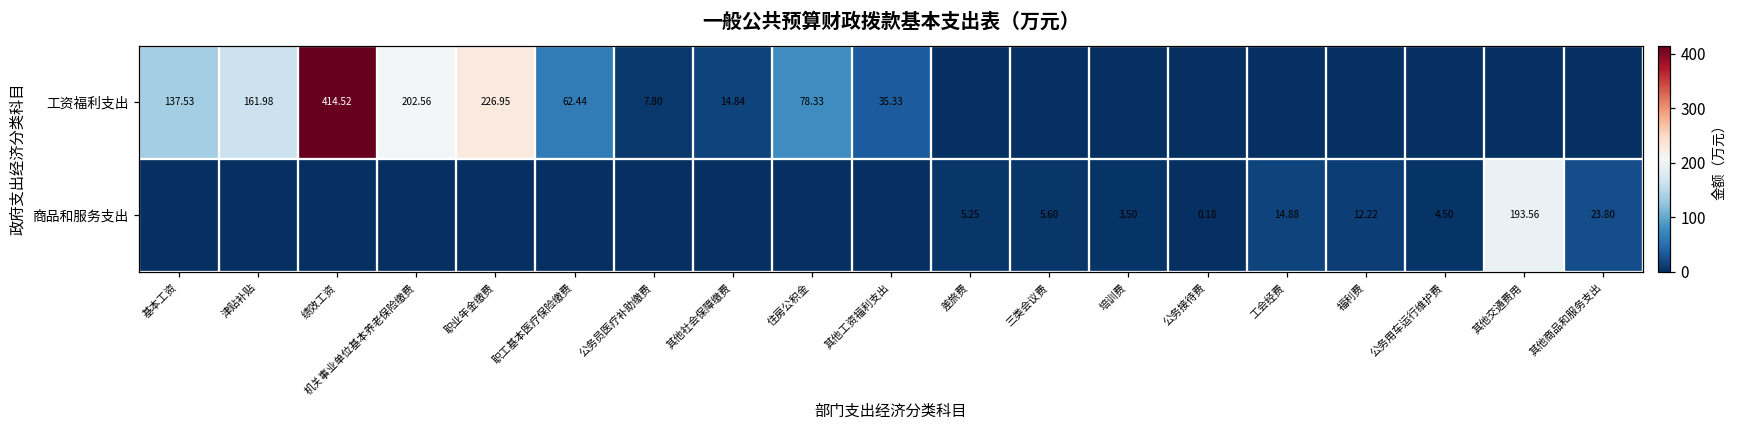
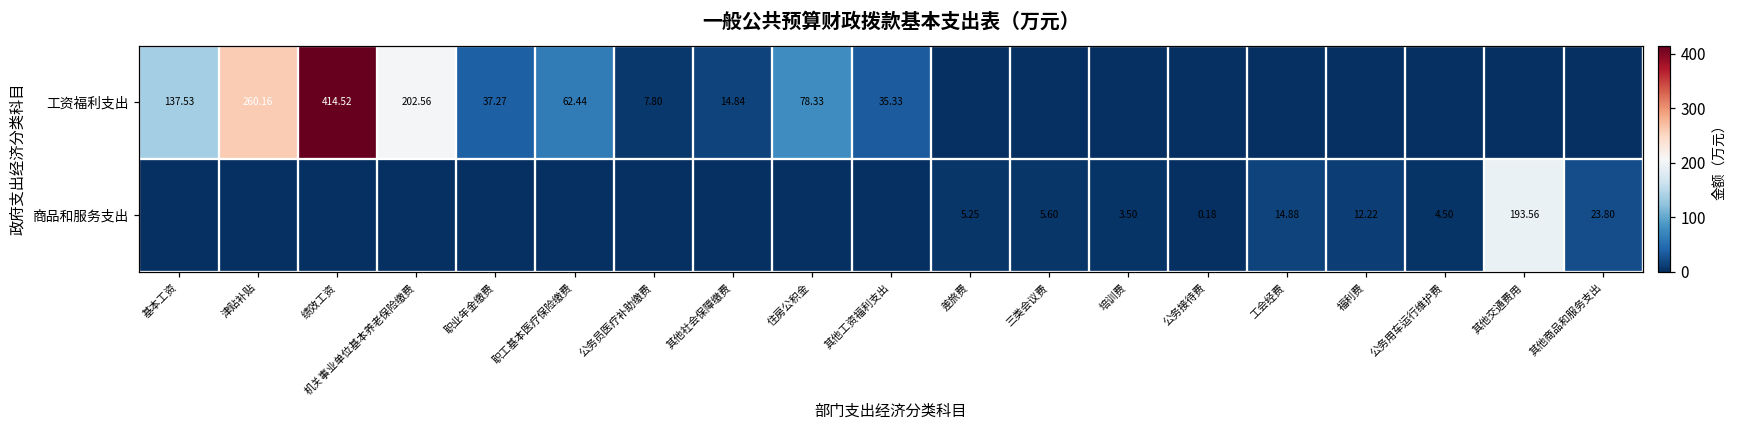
工资福利支出, 津贴补贴: 161.98 -> 260.16
工资福利支出, 职业年金缴费: 226.95 -> 37.27
